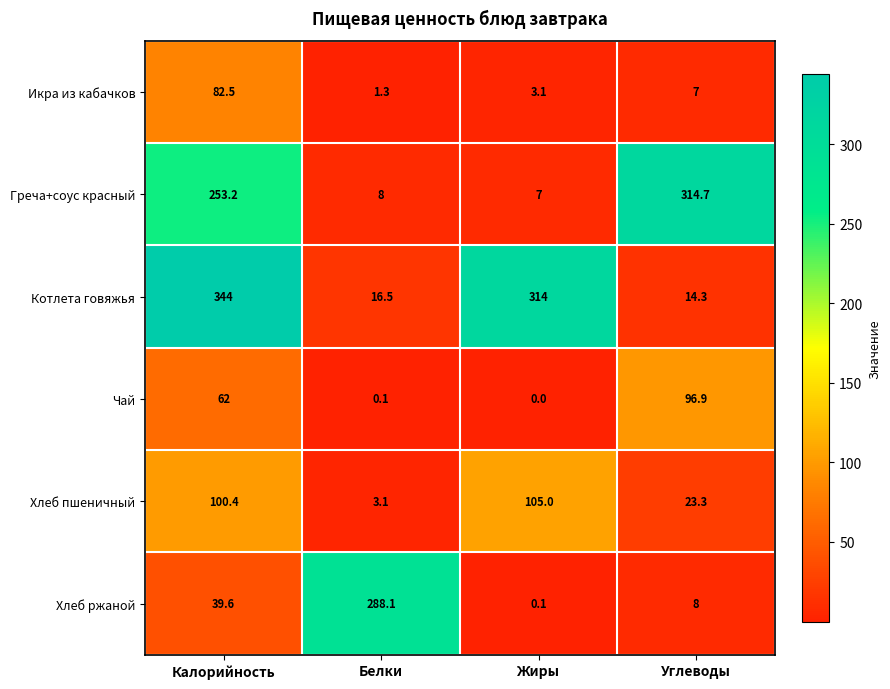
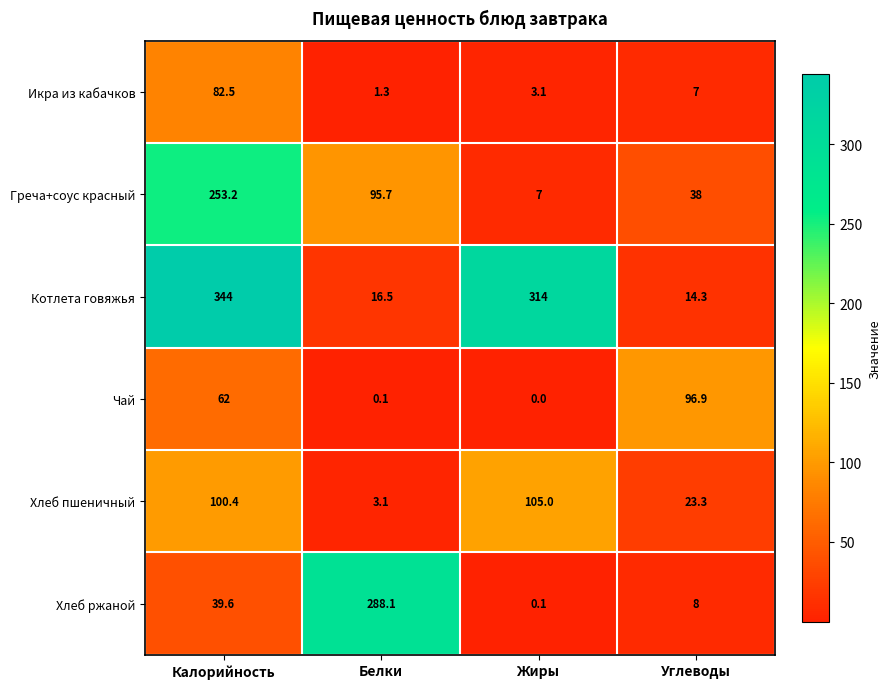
Греча+соус красный, Белки: 8 -> 95.7
Греча+соус красный, Углеводы: 314.7 -> 38
